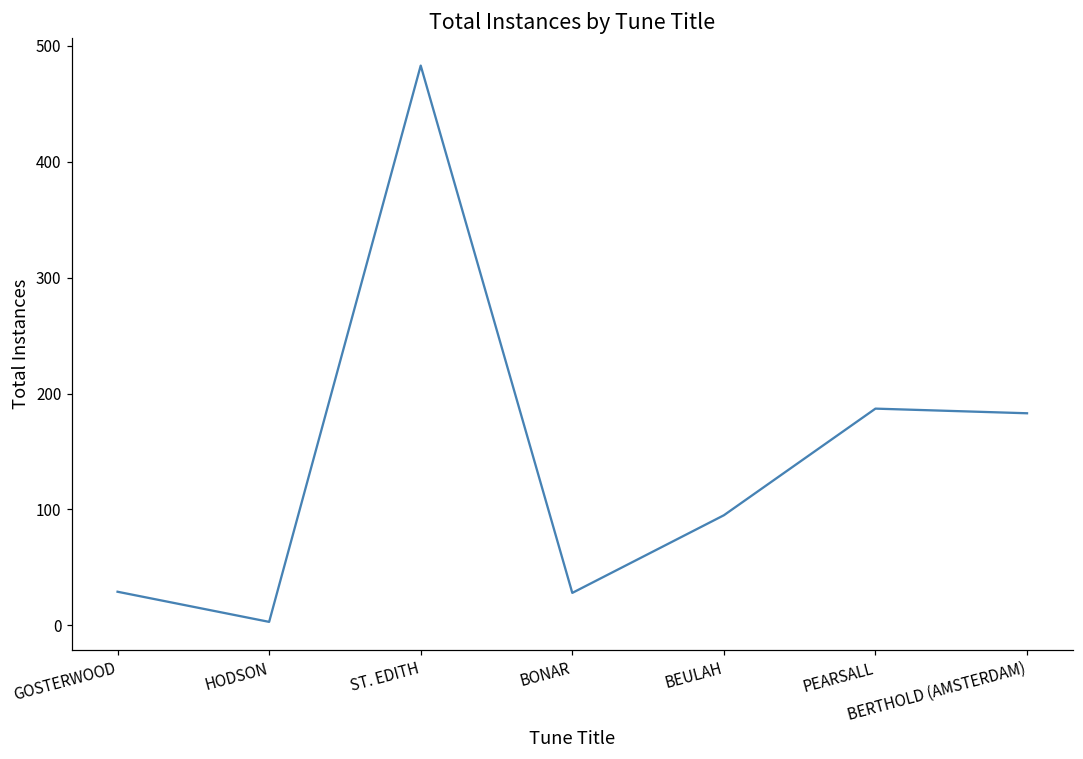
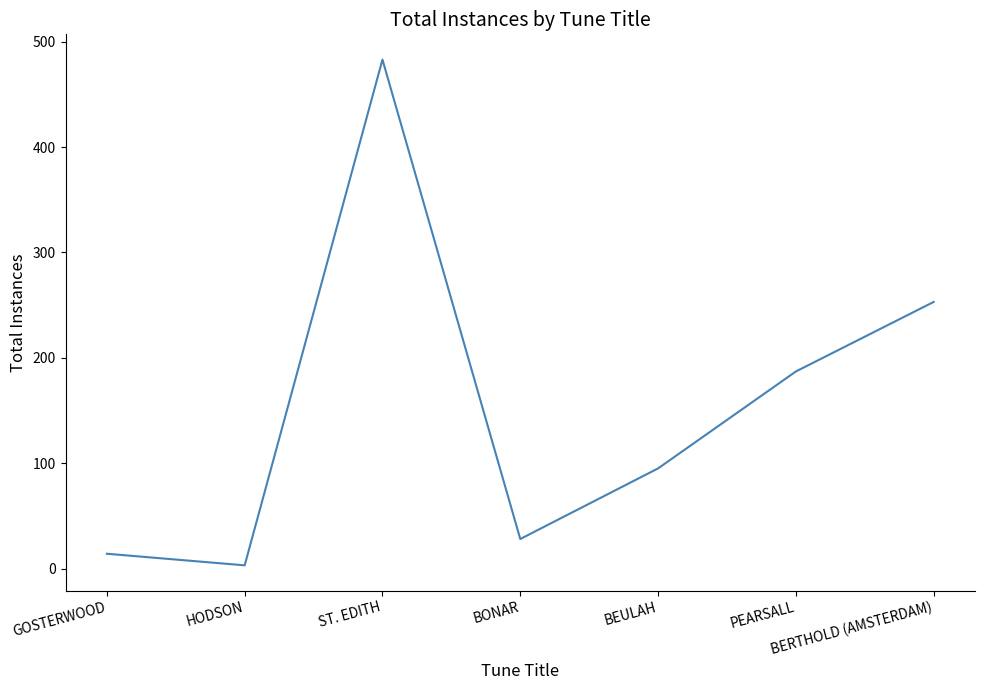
GOSTERWOOD: 29 -> 14
BERTHOLD (AMSTERDAM): 183 -> 253
